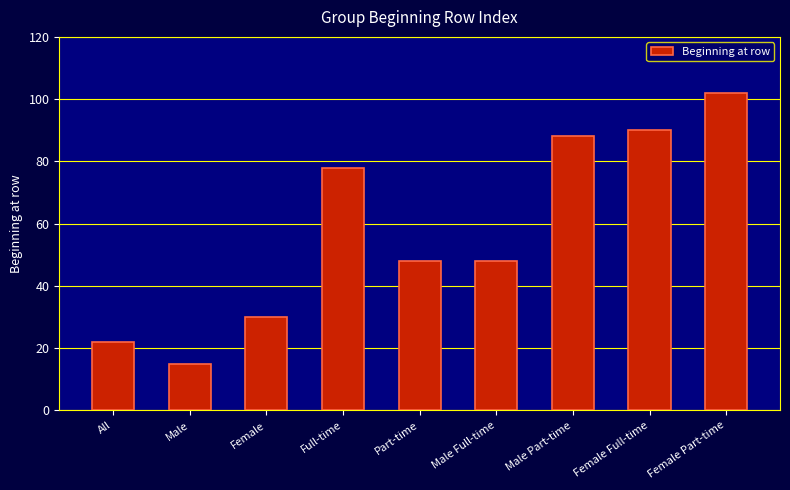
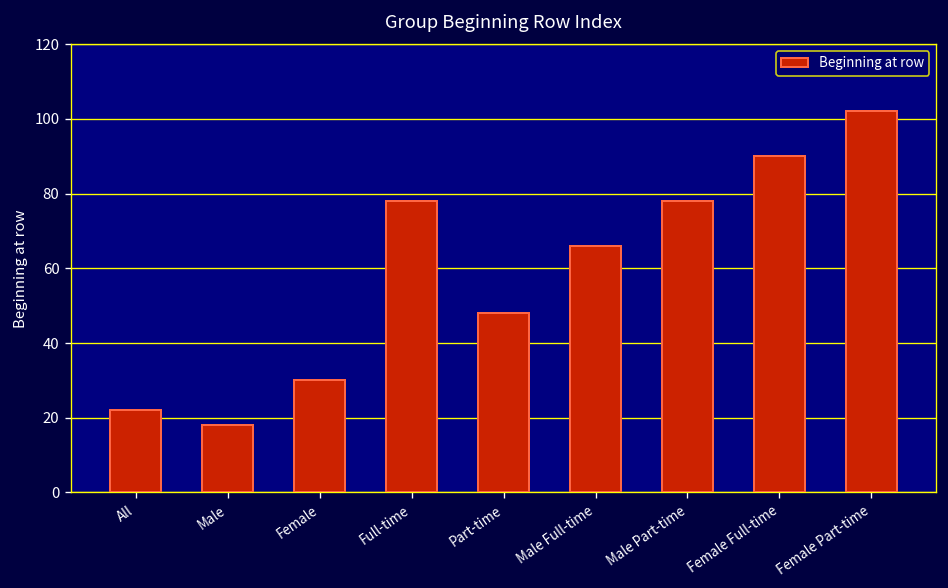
Male: 15 -> 18
Male Full-time: 48 -> 66
Male Part-time: 88 -> 78
